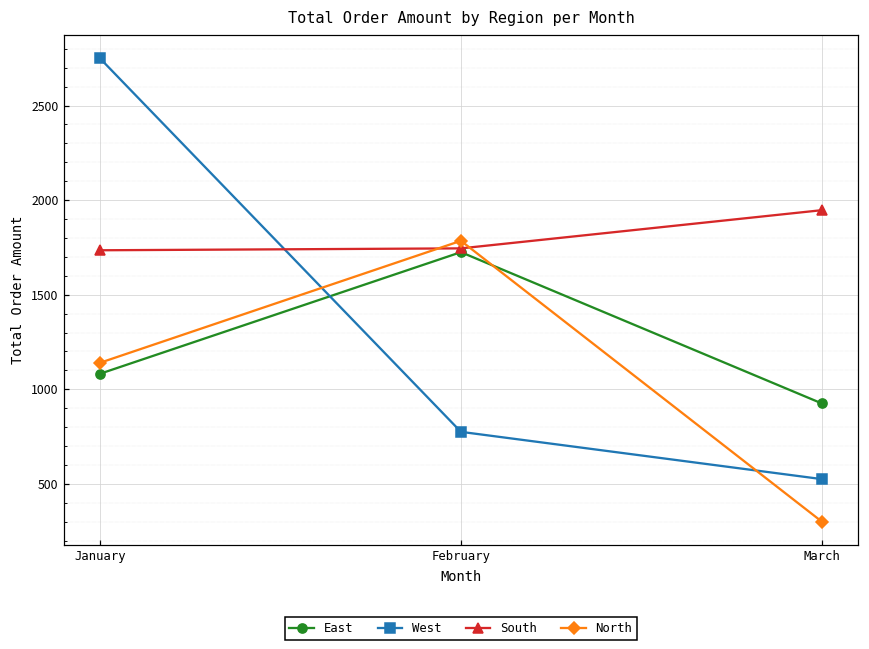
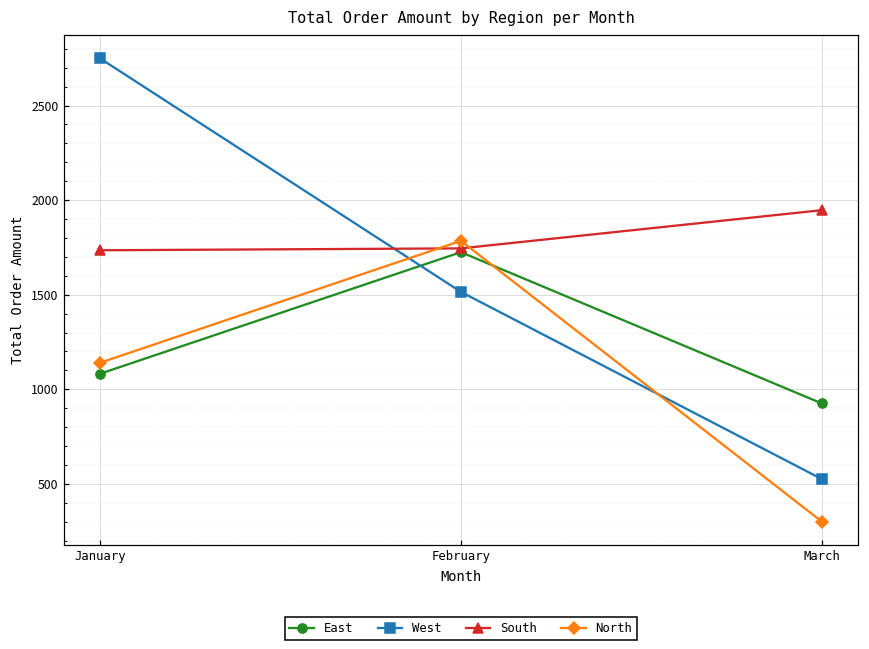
West, February: 780 -> 1520
